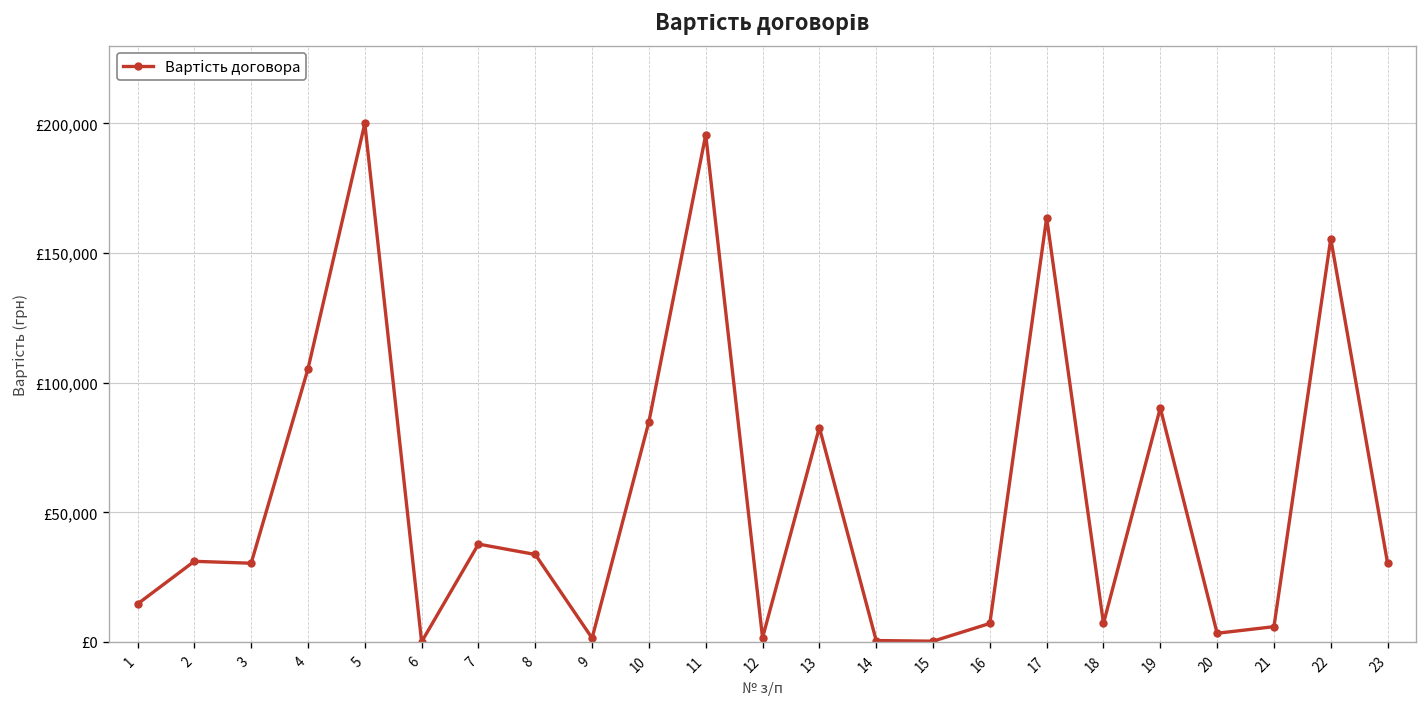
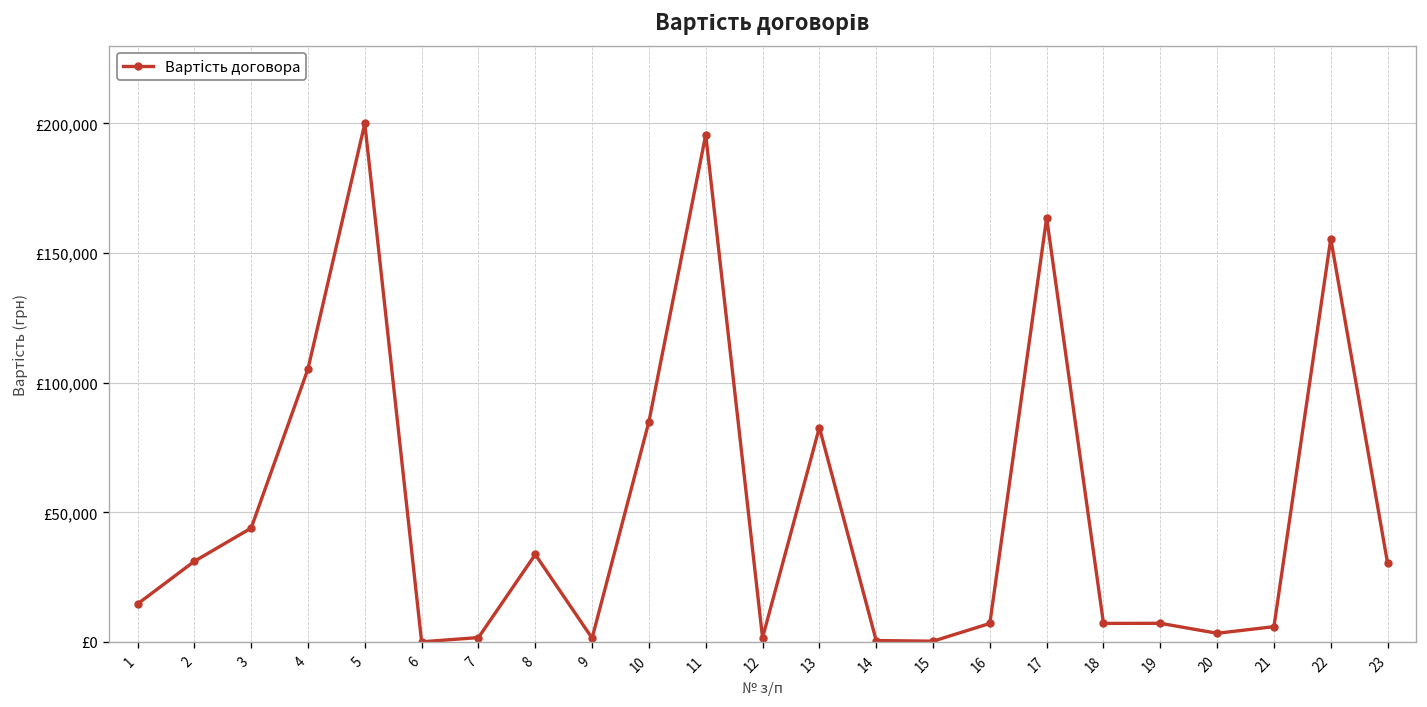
3: £30,000 -> £44,000
7: £38,000 -> £2,000
19: £90,000 -> £7,000
